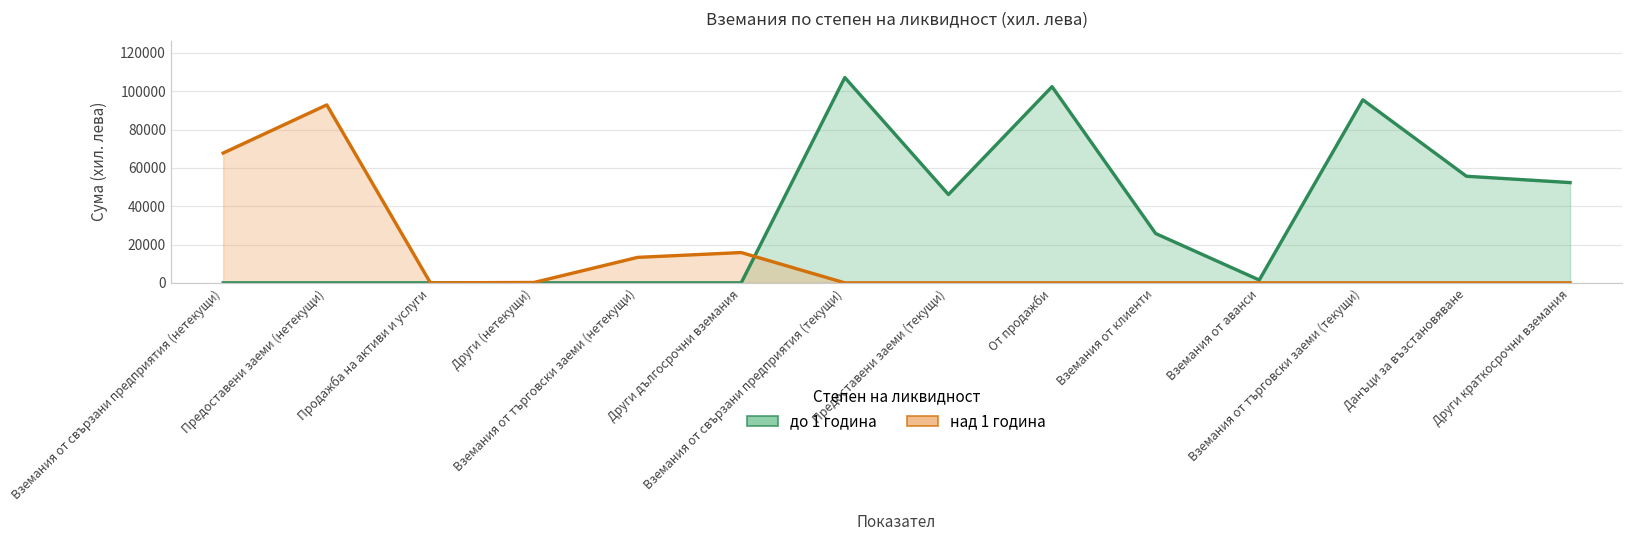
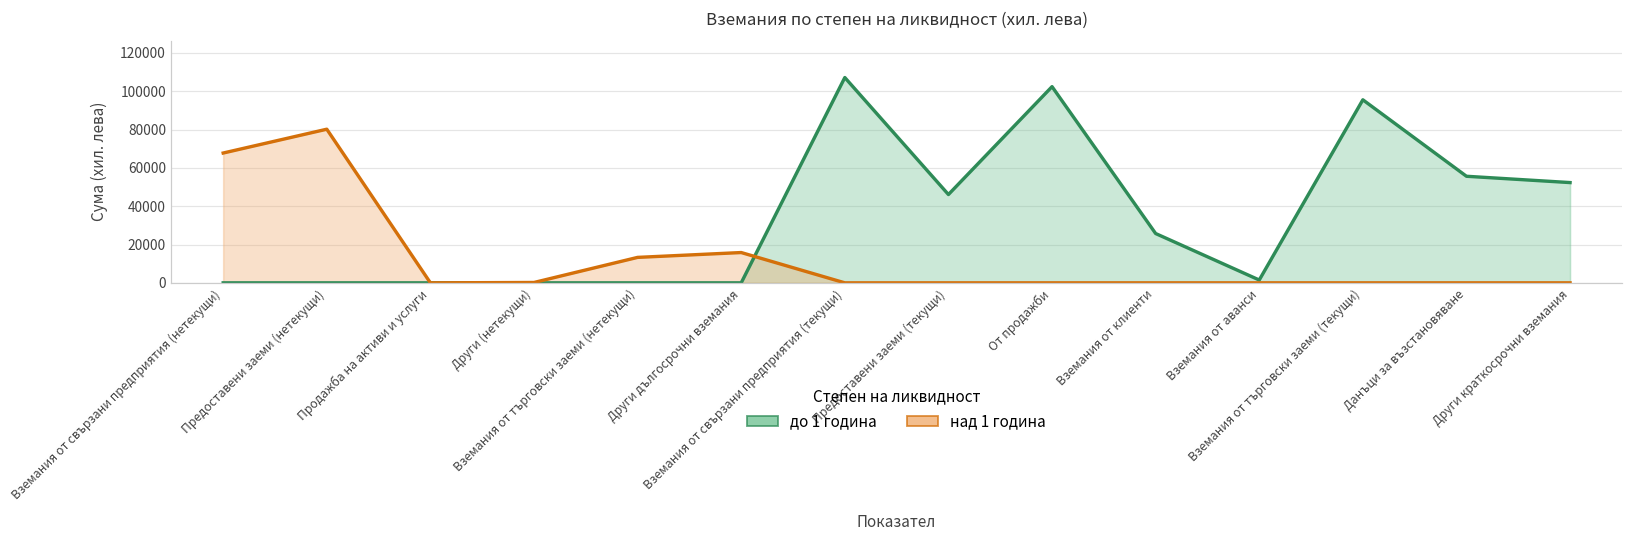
над 1 година, Предоставени заеми (нетекущи): 93000 -> 80000
